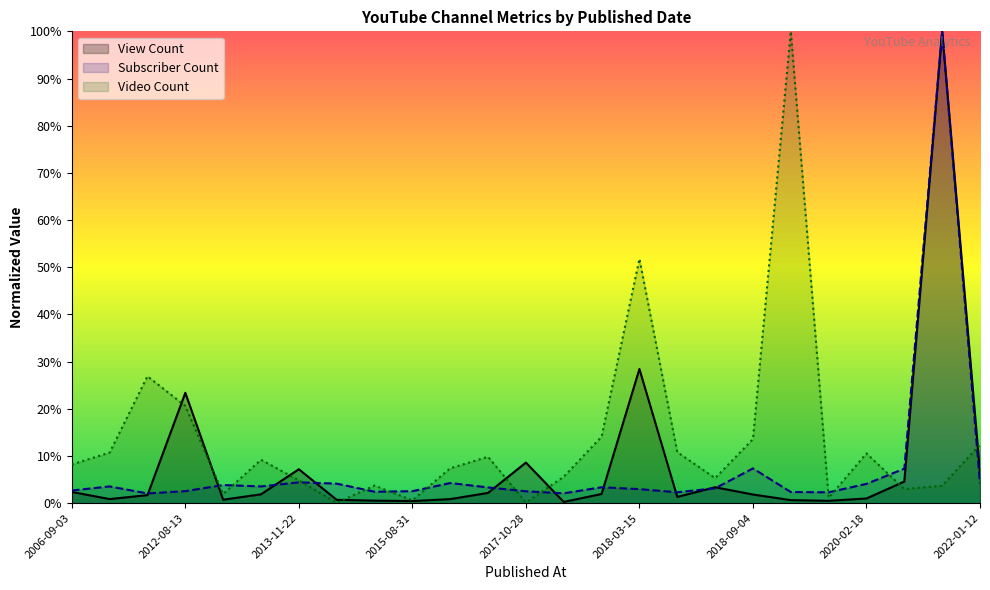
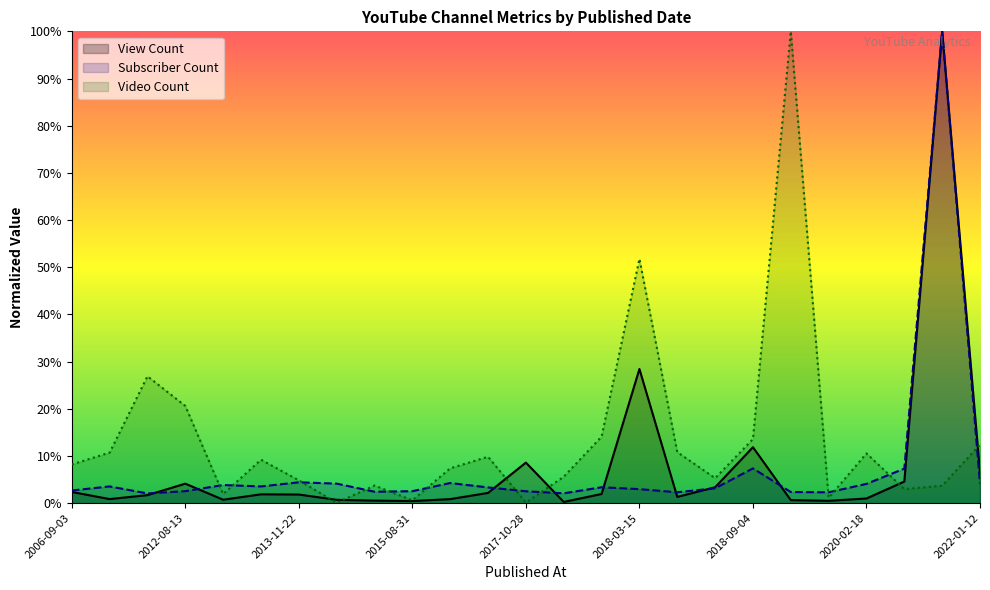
View Count, 2012-08-13: 23% -> 4%
View Count, 2013-11-22: 7% -> 2%
View Count, 2018-09-04: 2% -> 12%
